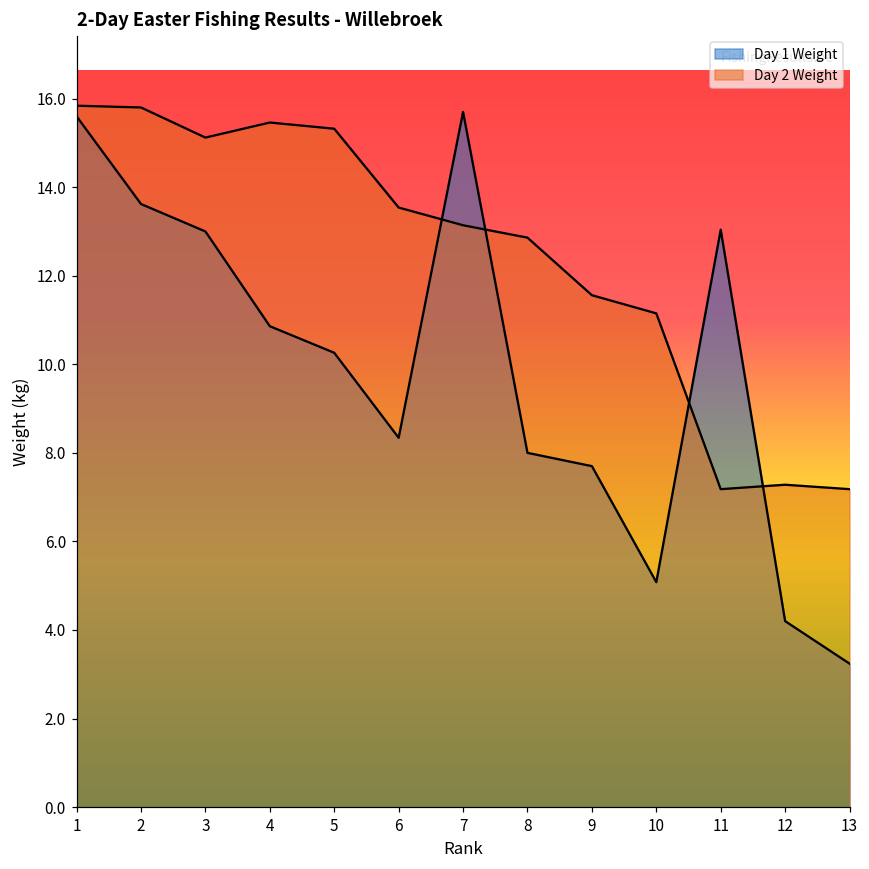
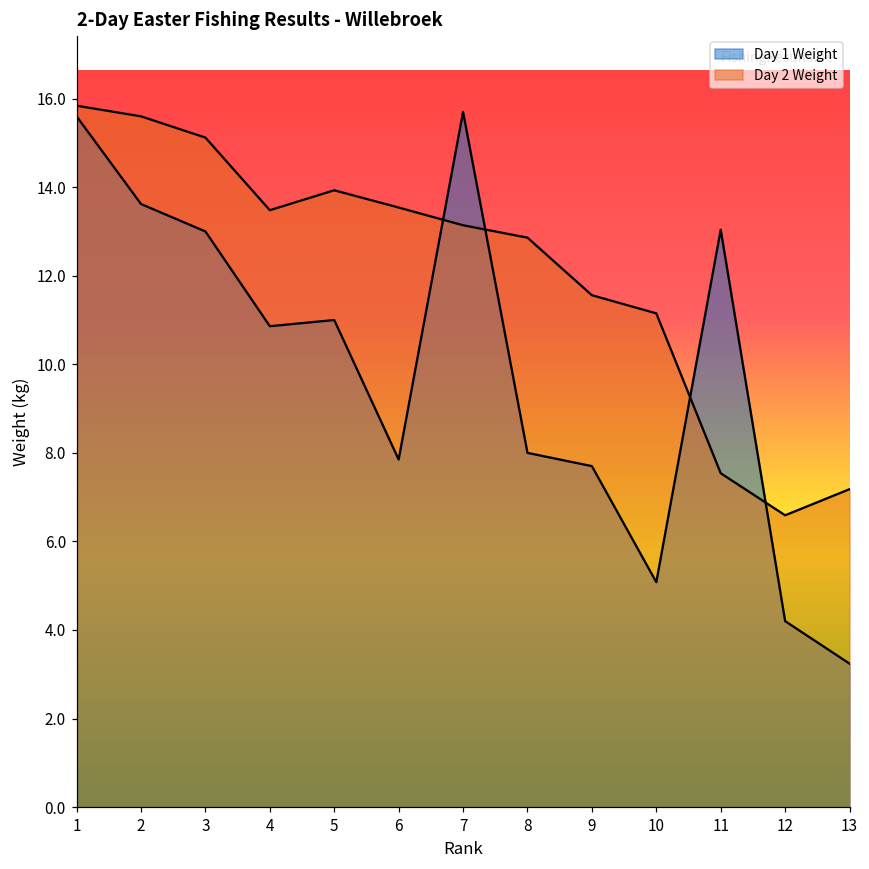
Day 2 Weight, 2: 15.8 -> 15.6
Day 2 Weight, 4: 15.5 -> 13.5
Day 1 Weight, 5: 10.3 -> 11.0
Day 2 Weight, 5: 15.3 -> 13.9
Day 1 Weight, 6: 8.3 -> 7.9
Day 2 Weight, 11: 7.2 -> 7.5
Day 2 Weight, 12: 7.3 -> 6.6
